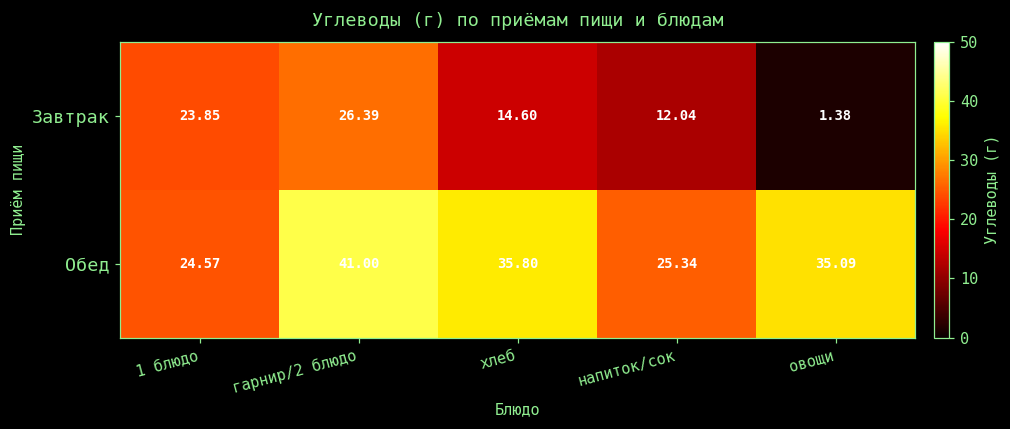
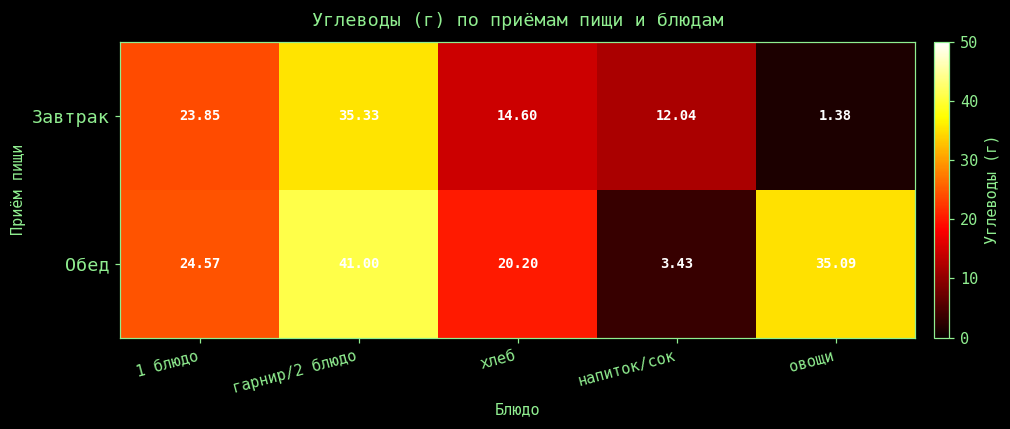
Завтрак, гарнир/2 блюдо: 26.39 -> 35.33
Обед, хлеб: 35.80 -> 20.20
Обед, напиток/сок: 25.34 -> 3.43
